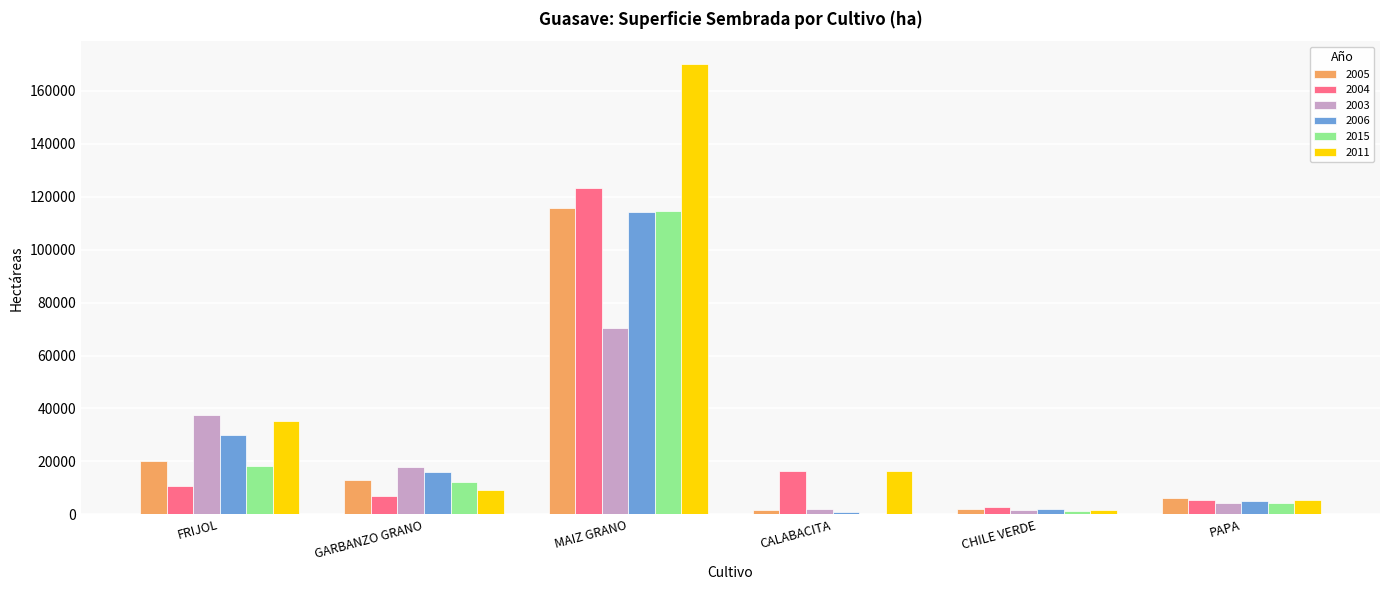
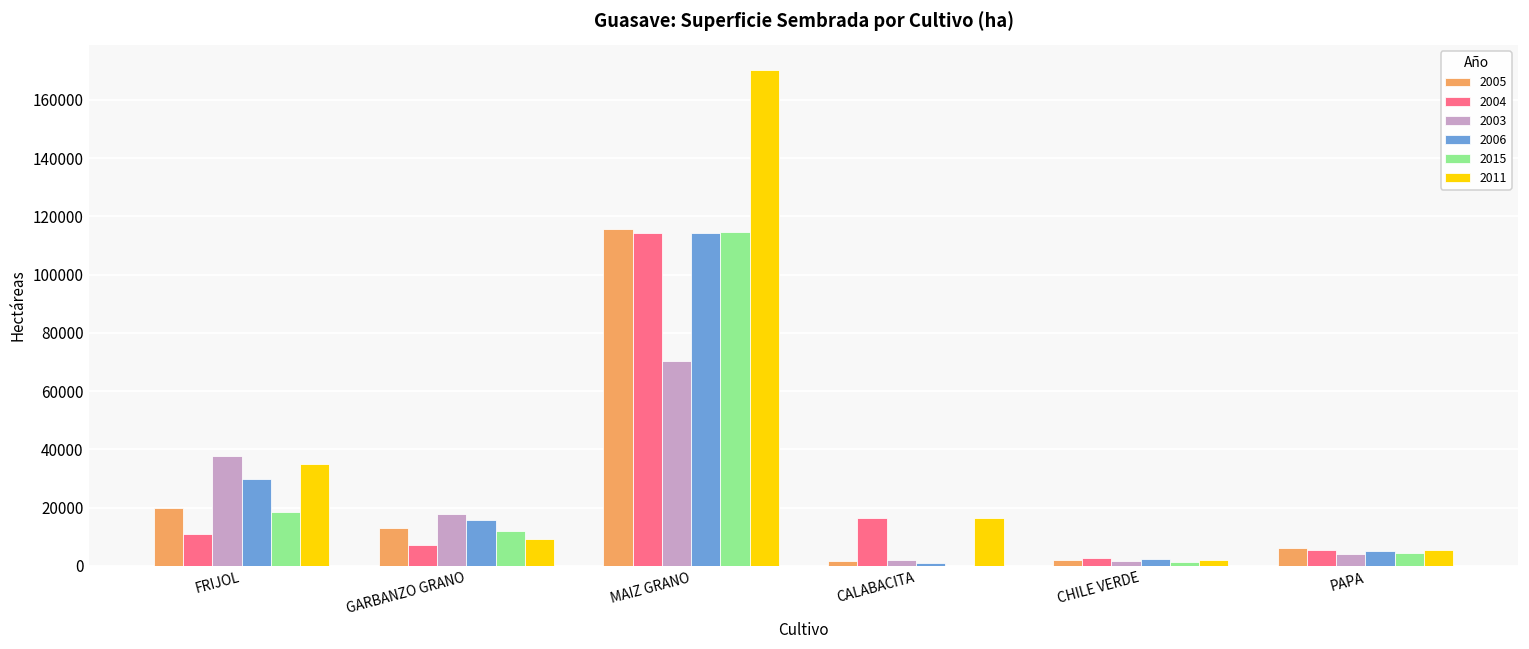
2004, MAIZ GRANO: 123000 -> 114000
